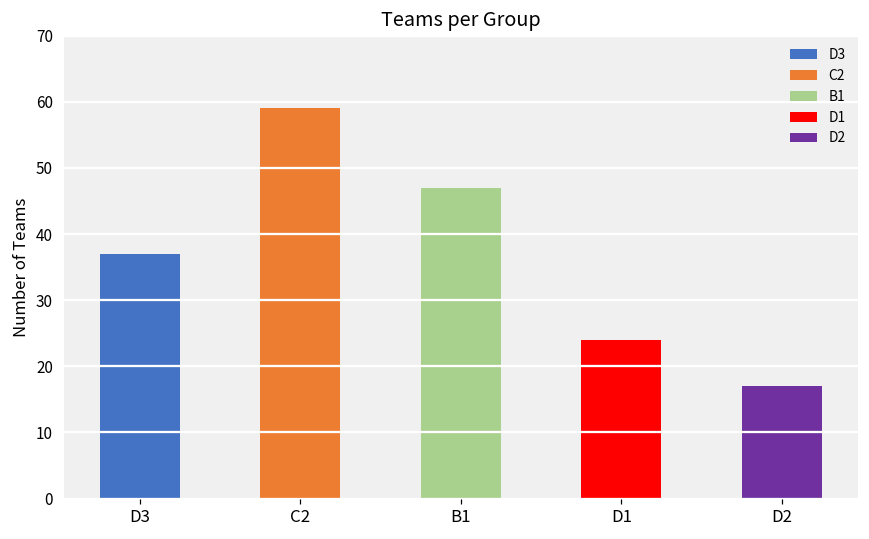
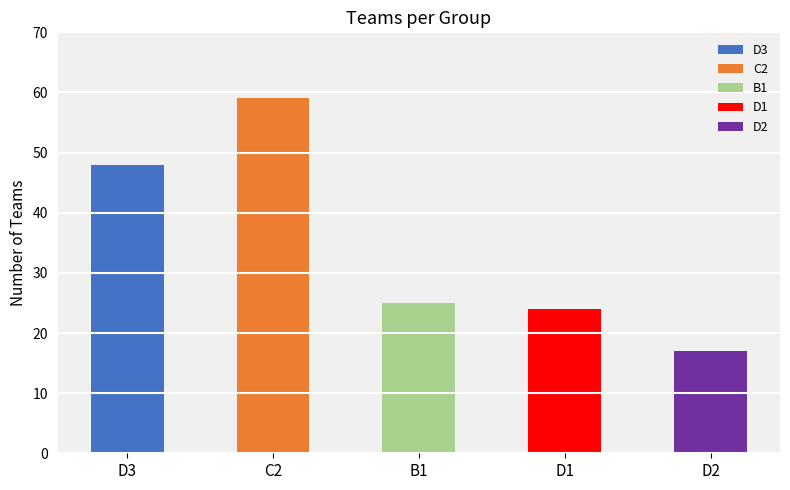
D3: 37 -> 48
B1: 47 -> 25
